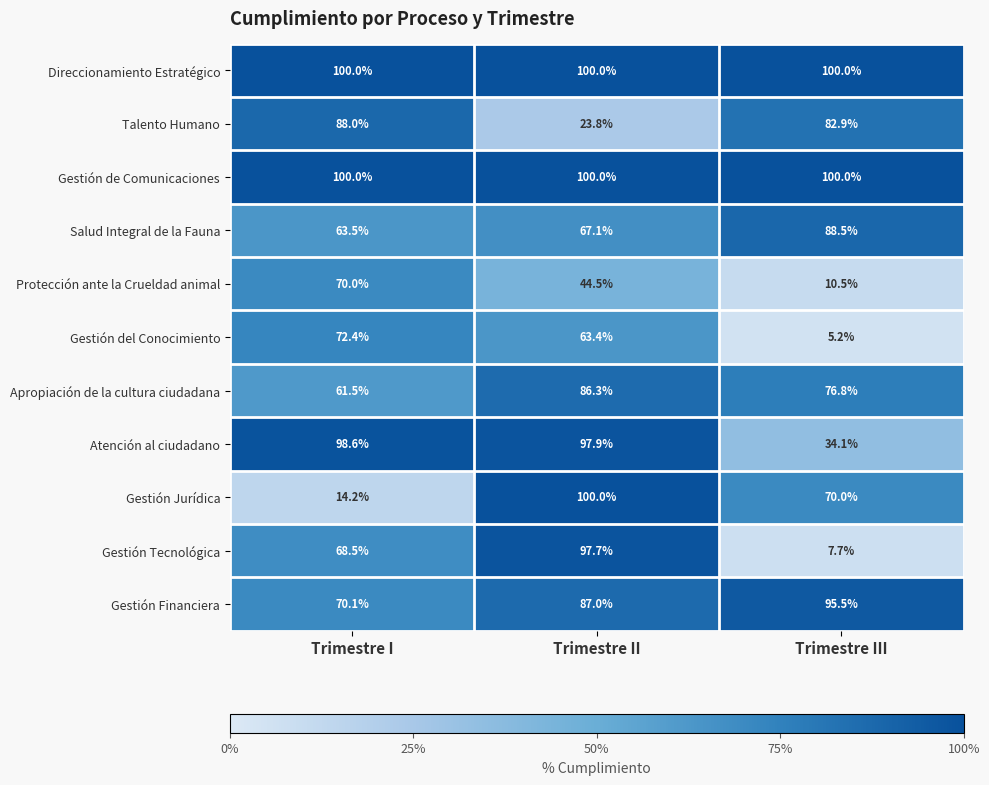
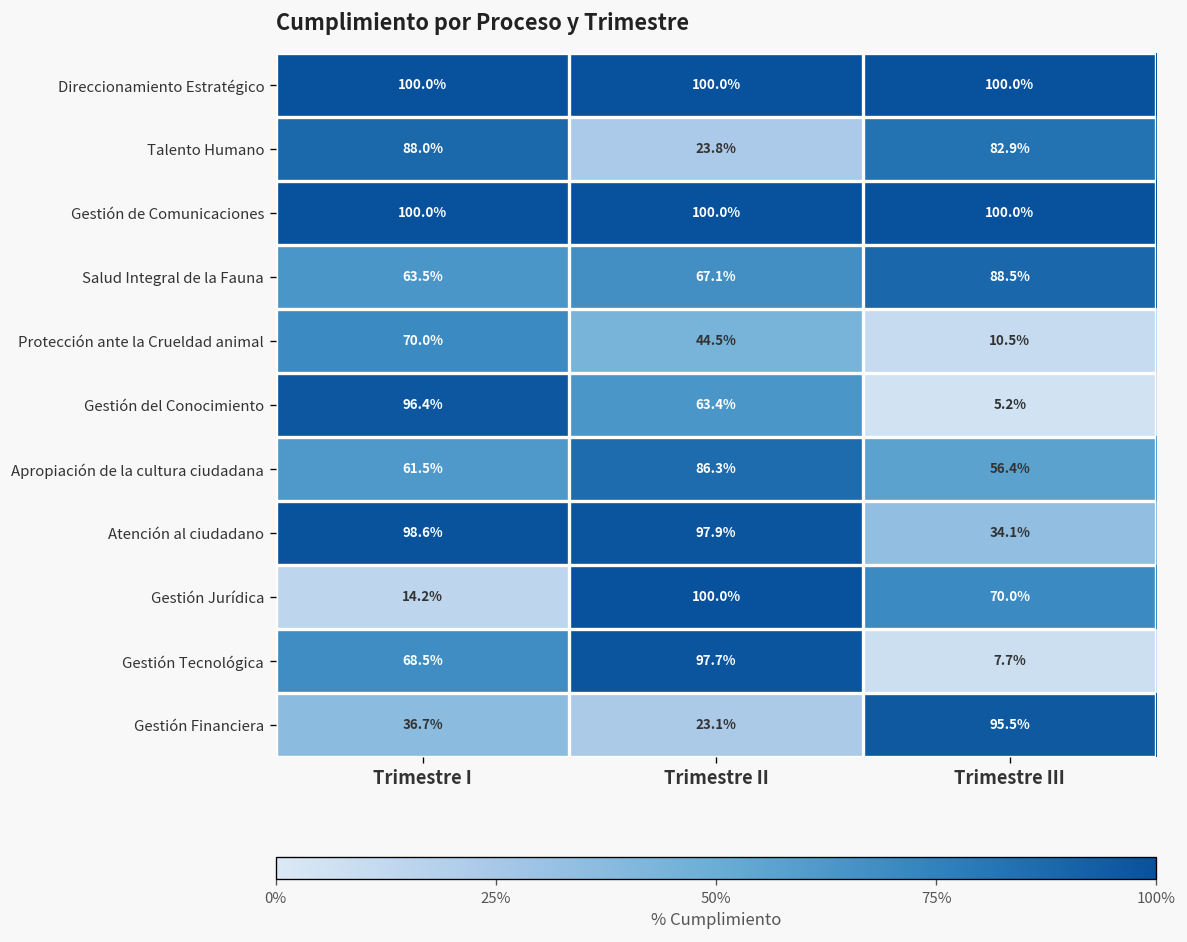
Gestión del Conocimiento, Trimestre I: 72.4% -> 96.4%
Apropiación de la cultura ciudadana, Trimestre III: 76.8% -> 56.4%
Gestión Financiera, Trimestre I: 70.1% -> 36.7%
Gestión Financiera, Trimestre II: 87.0% -> 23.1%
